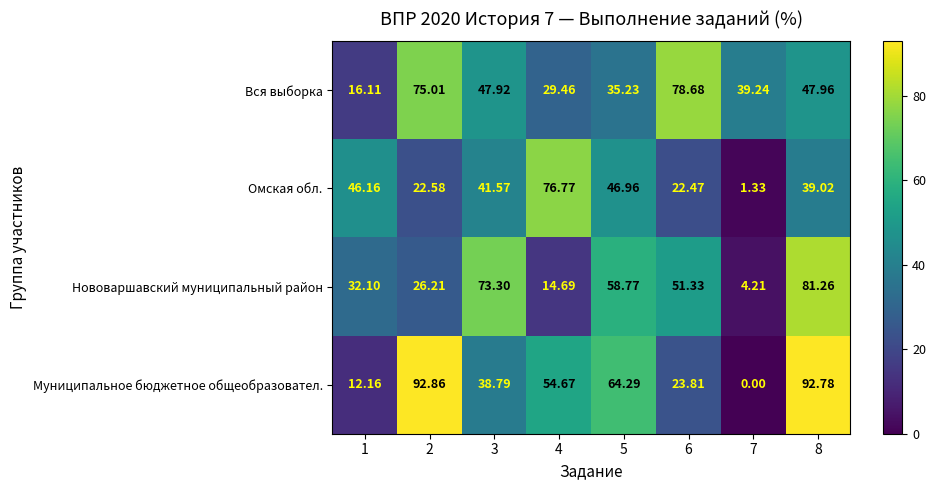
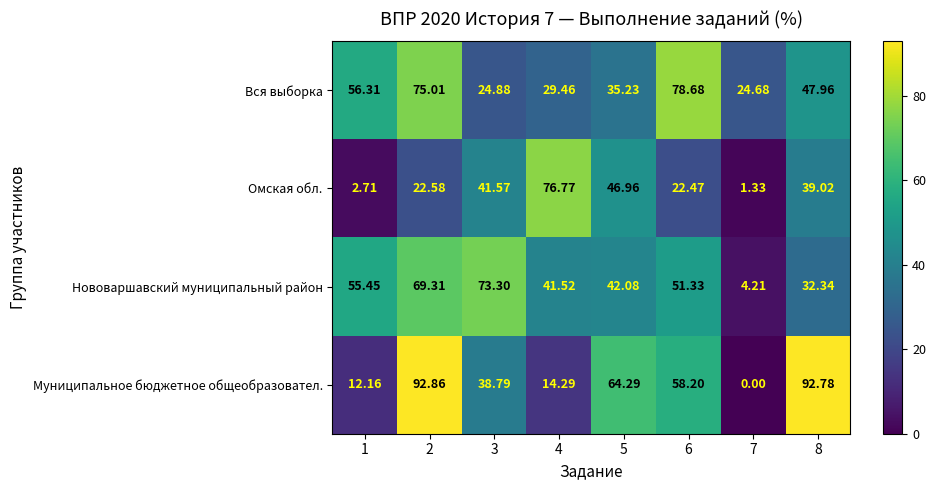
Вся выборка, 1: 16.11 -> 56.31
Вся выборка, 3: 47.92 -> 24.88
Вся выборка, 7: 39.24 -> 24.68
Омская обл., 1: 46.16 -> 2.71
Нововаршавский муниципальный район, 1: 32.10 -> 55.45
Нововаршавский муниципальный район, 2: 26.21 -> 69.31
Нововаршавский муниципальный район, 4: 14.69 -> 41.52
Нововаршавский муниципальный район, 5: 58.77 -> 42.08
Нововаршавский муниципальный район, 8: 81.26 -> 32.34
Муниципальное бюджетное общеобразовател., 4: 54.67 -> 14.29
Муниципальное бюджетное общеобразовател., 6: 23.81 -> 58.20
